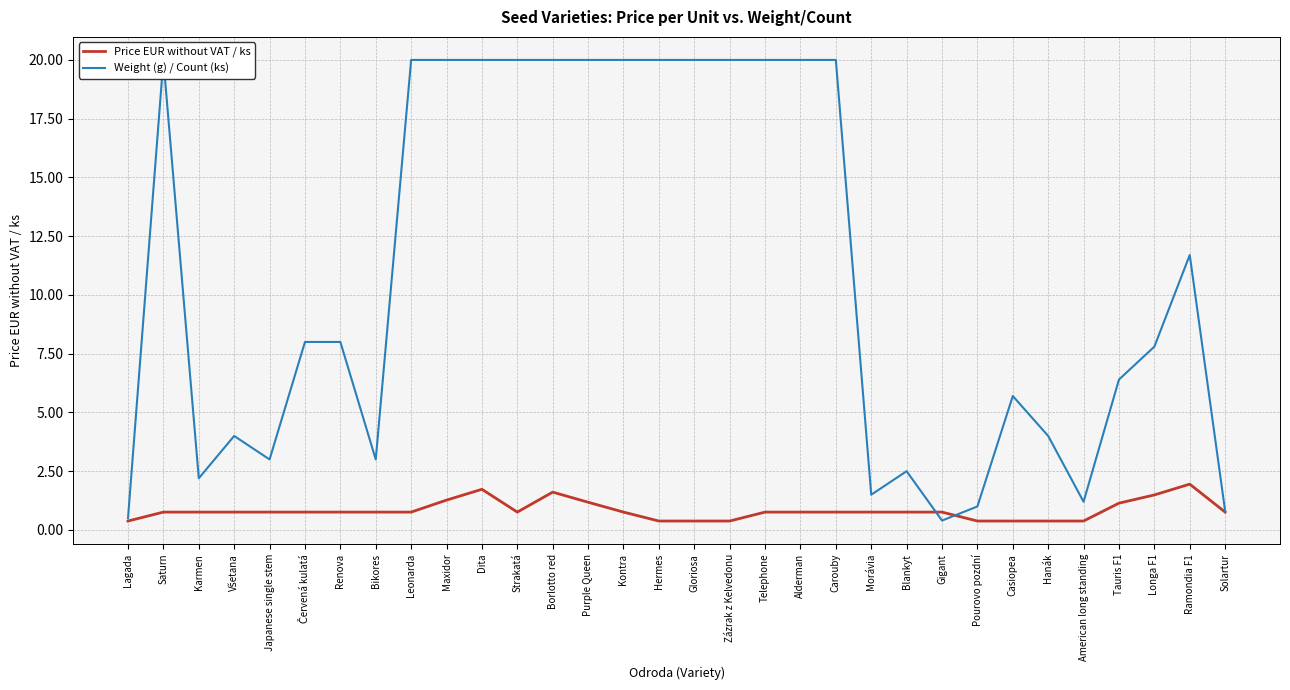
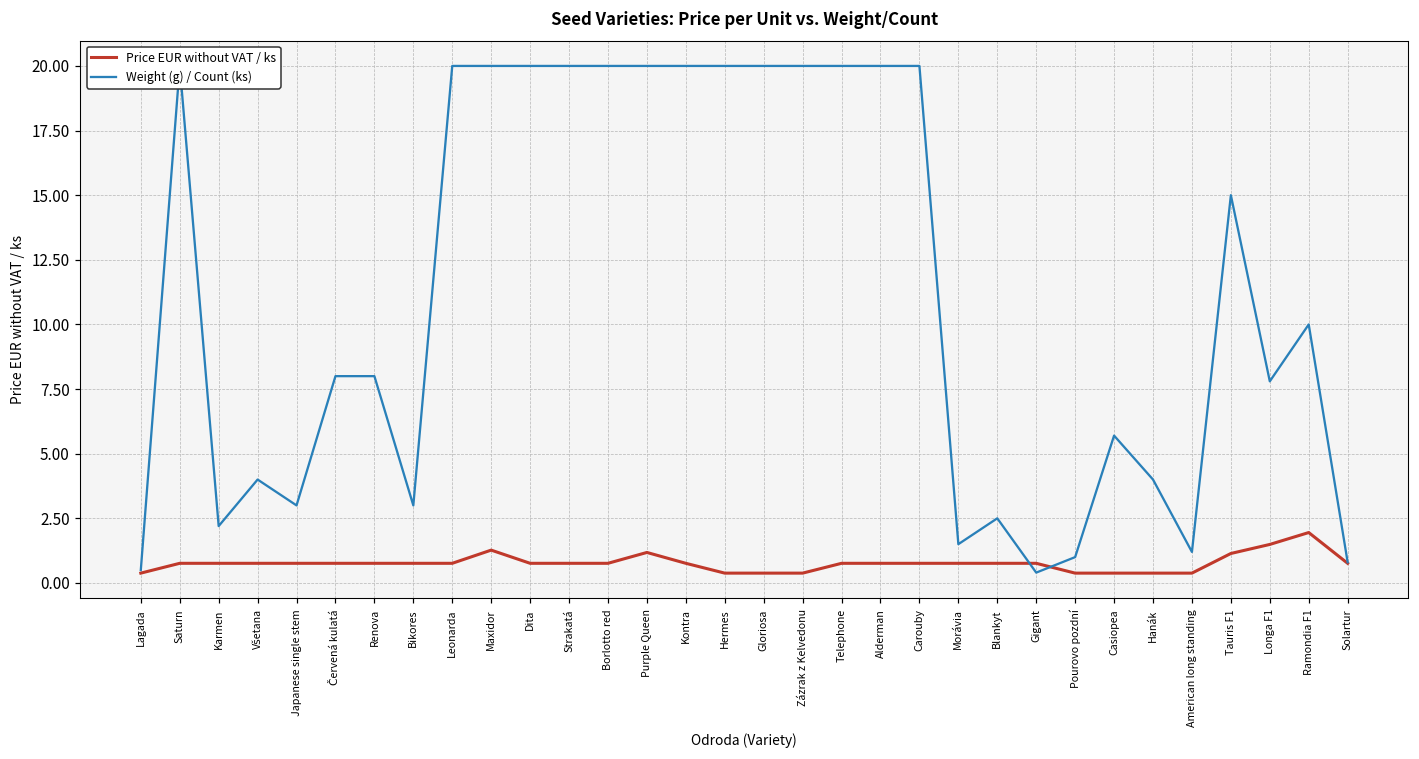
Price EUR without VAT / ks, Dita: 1.7 -> 0.8
Price EUR without VAT / ks, Borlotto red: 1.6 -> 0.8
Weight (g) / Count (ks), Tauris F1: 6.4 -> 15.0
Weight (g) / Count (ks), Ramondia F1: 11.7 -> 10.0
